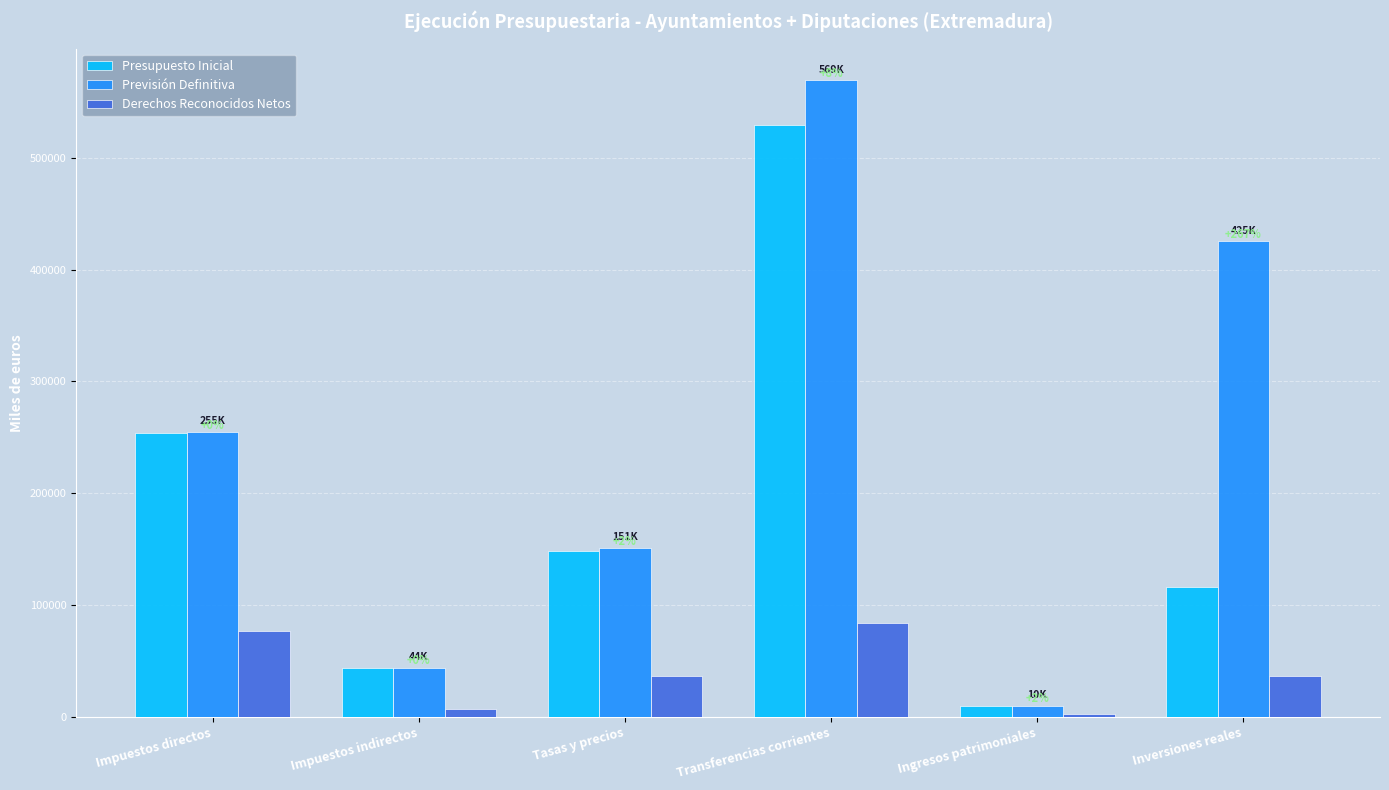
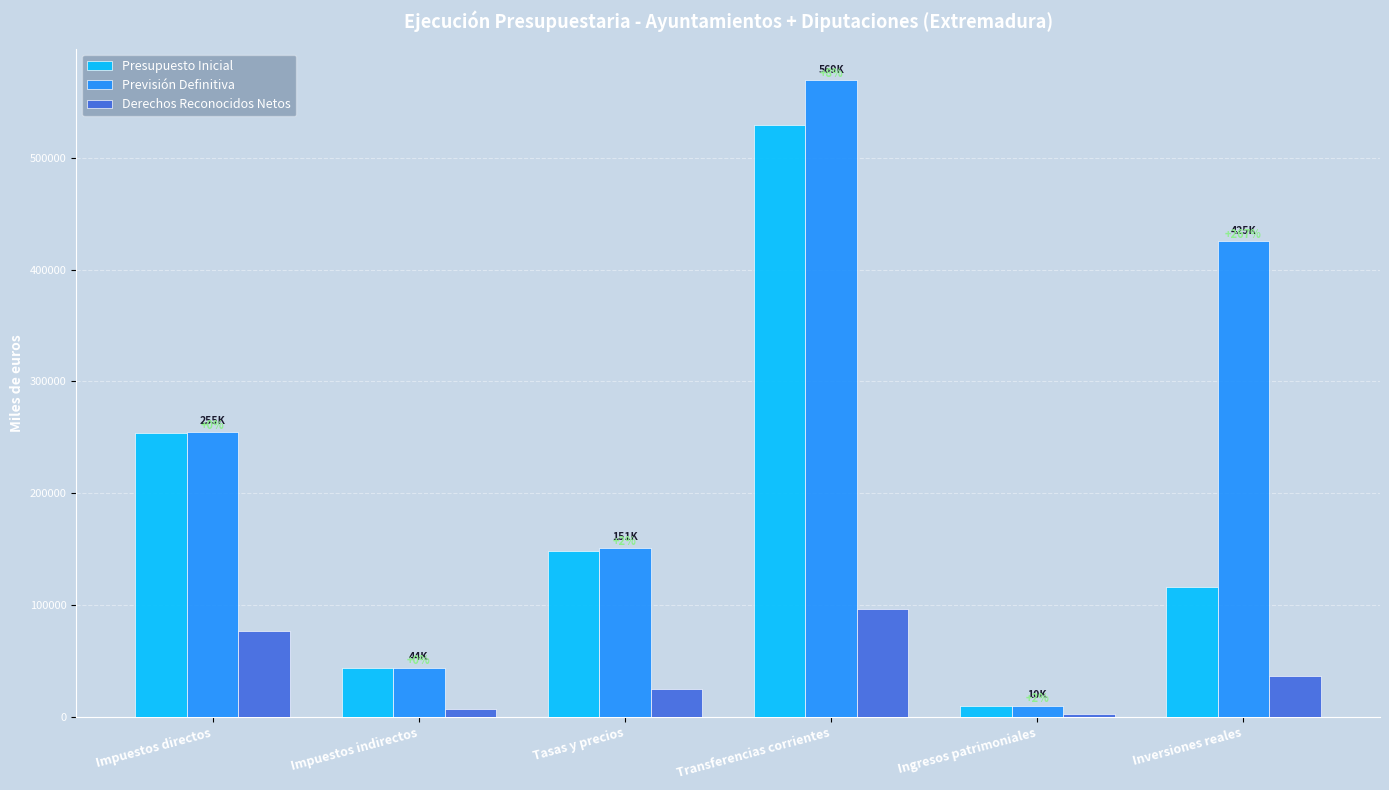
Derechos Reconocidos Netos, Tasas y precios: 37000 -> 25000
Derechos Reconocidos Netos, Transferencias corrientes: 84000 -> 97000
